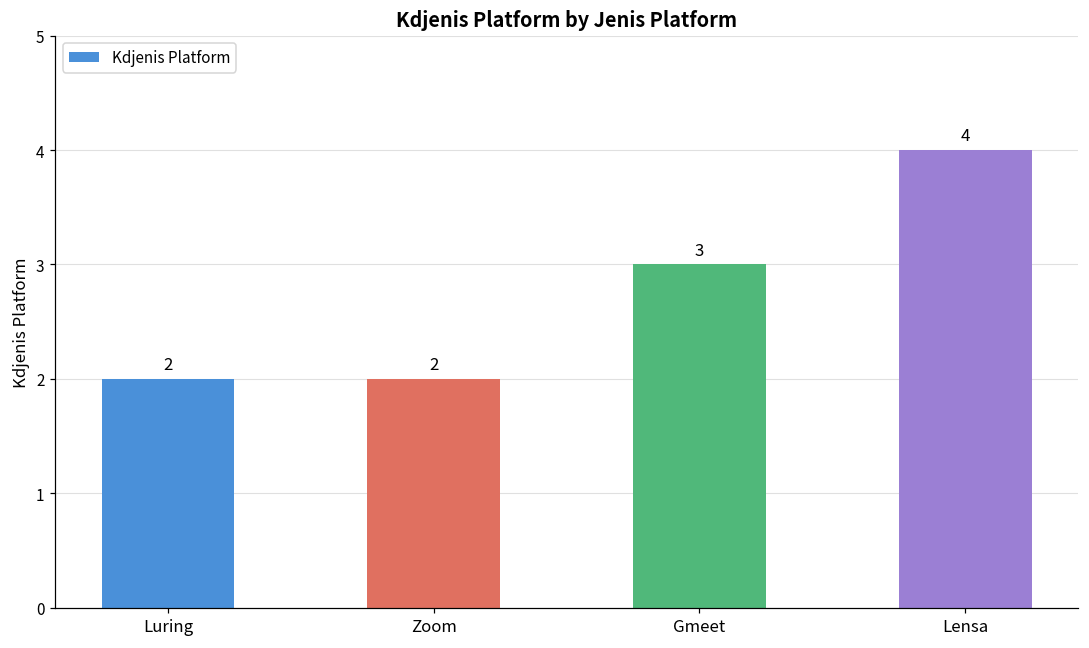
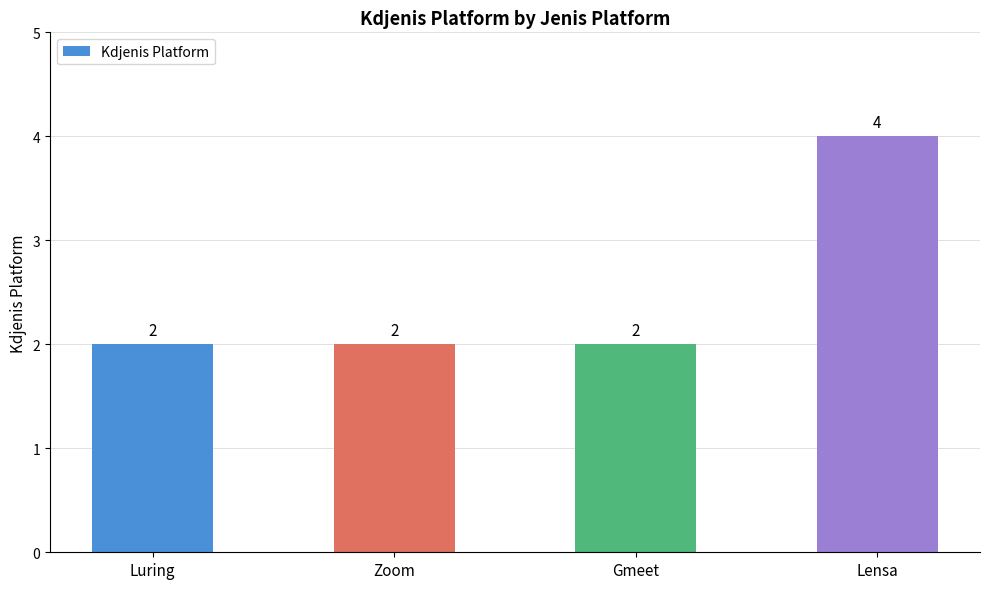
Gmeet: 3 -> 2
